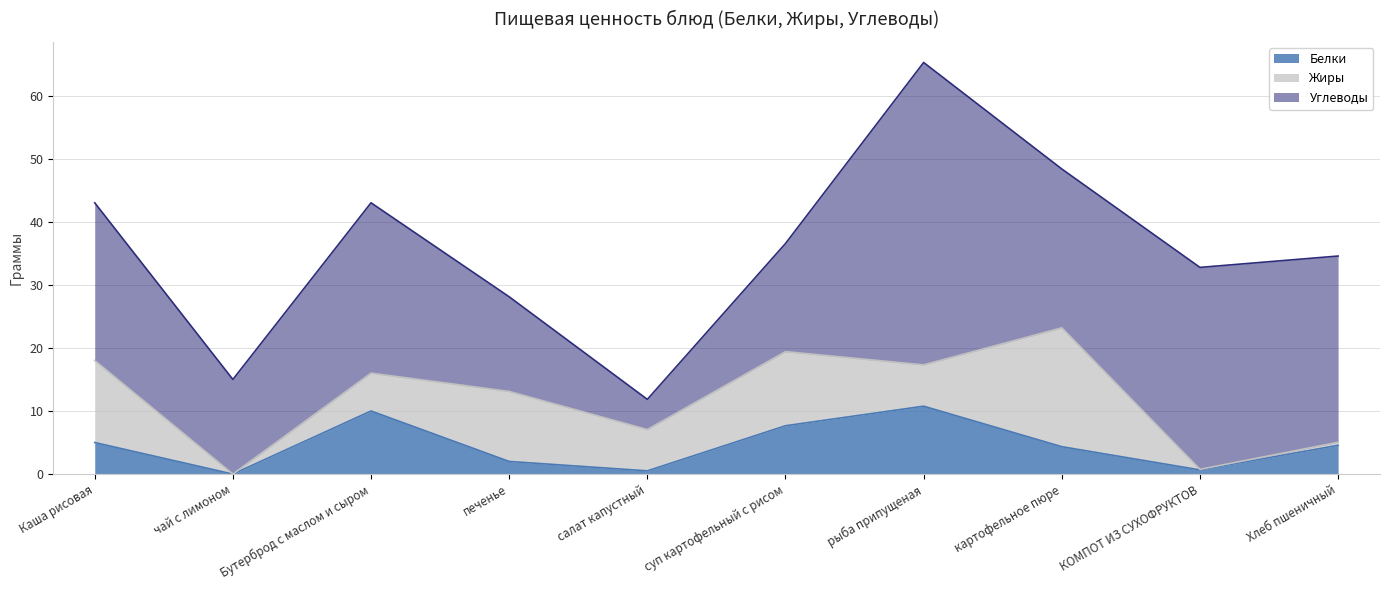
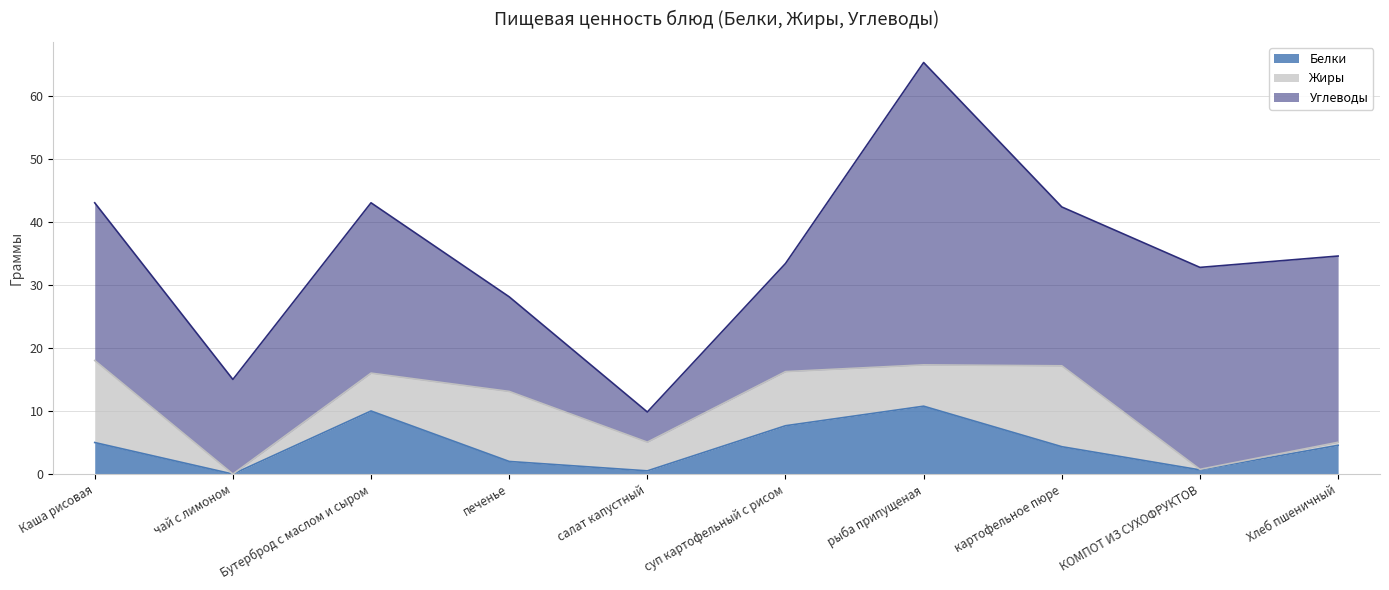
Жиры, салат капустный: 7 -> 5
Жиры, суп картофельный с рисом: 12 -> 9
Жиры, картофельное пюре: 19 -> 13
